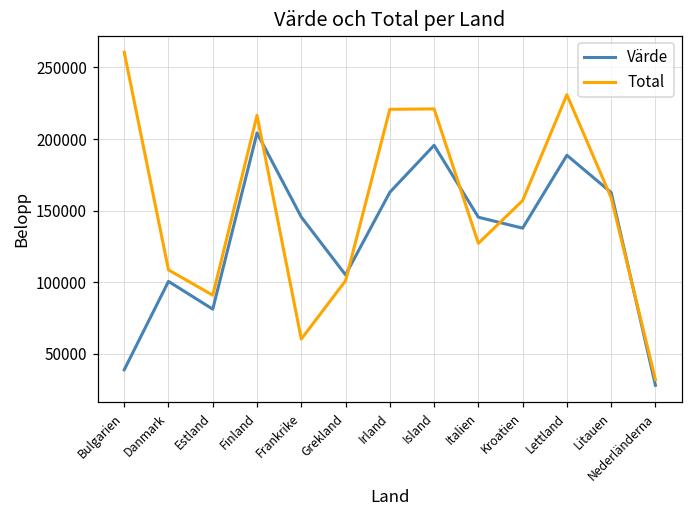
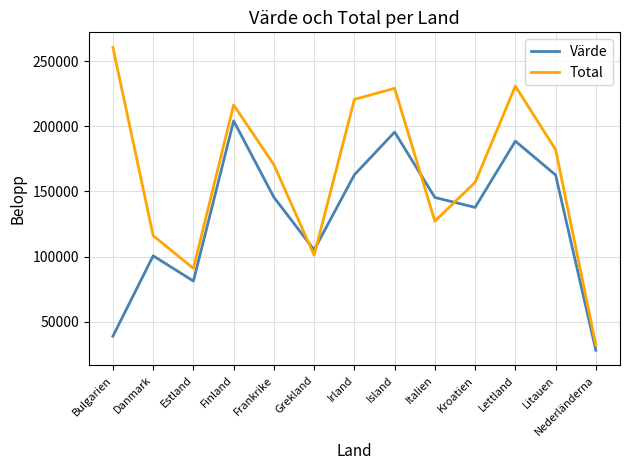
Total, Danmark: 109000 -> 116000
Total, Frankrike: 60000 -> 171000
Total, Island: 221000 -> 229000
Total, Litauen: 159000 -> 182000
